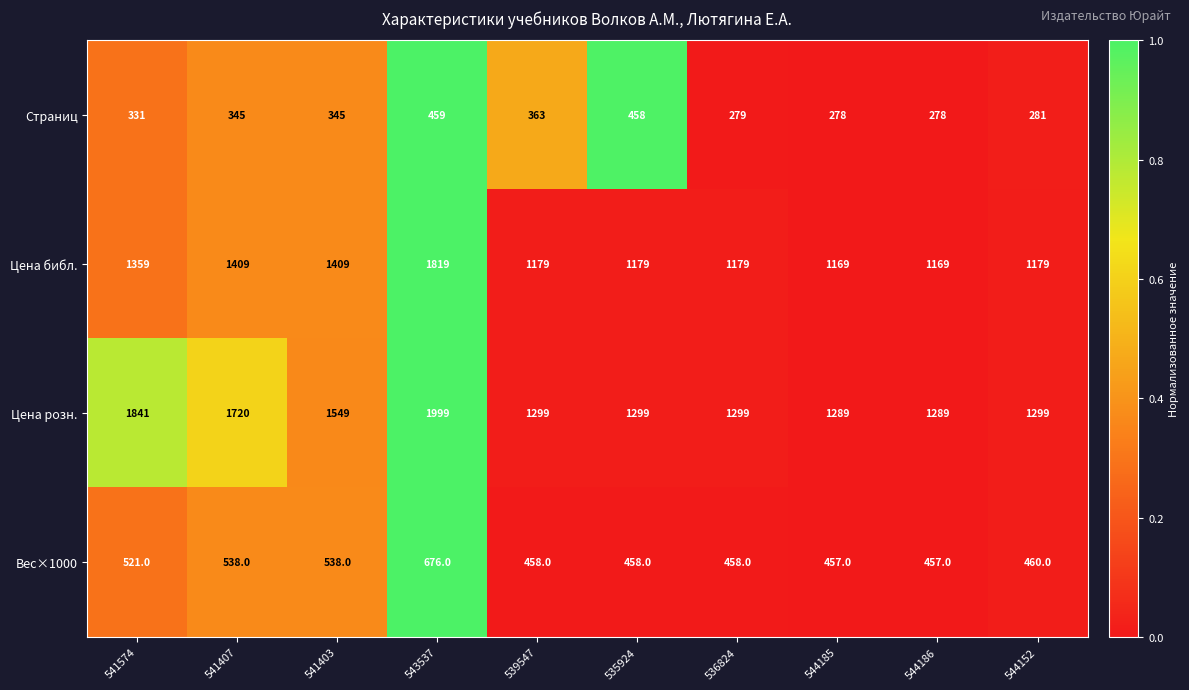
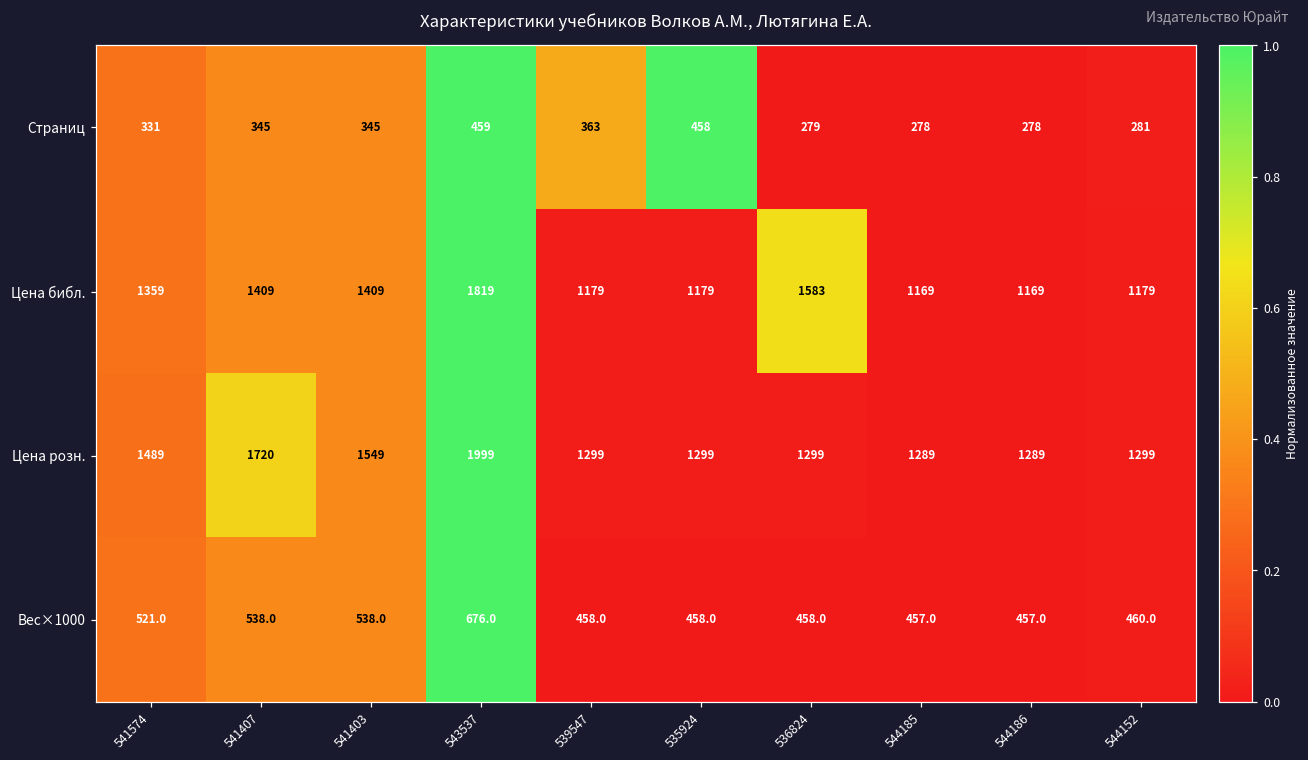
Цена библ., 536824: 1179 -> 1583
Цена розн., 541574: 1841 -> 1489
